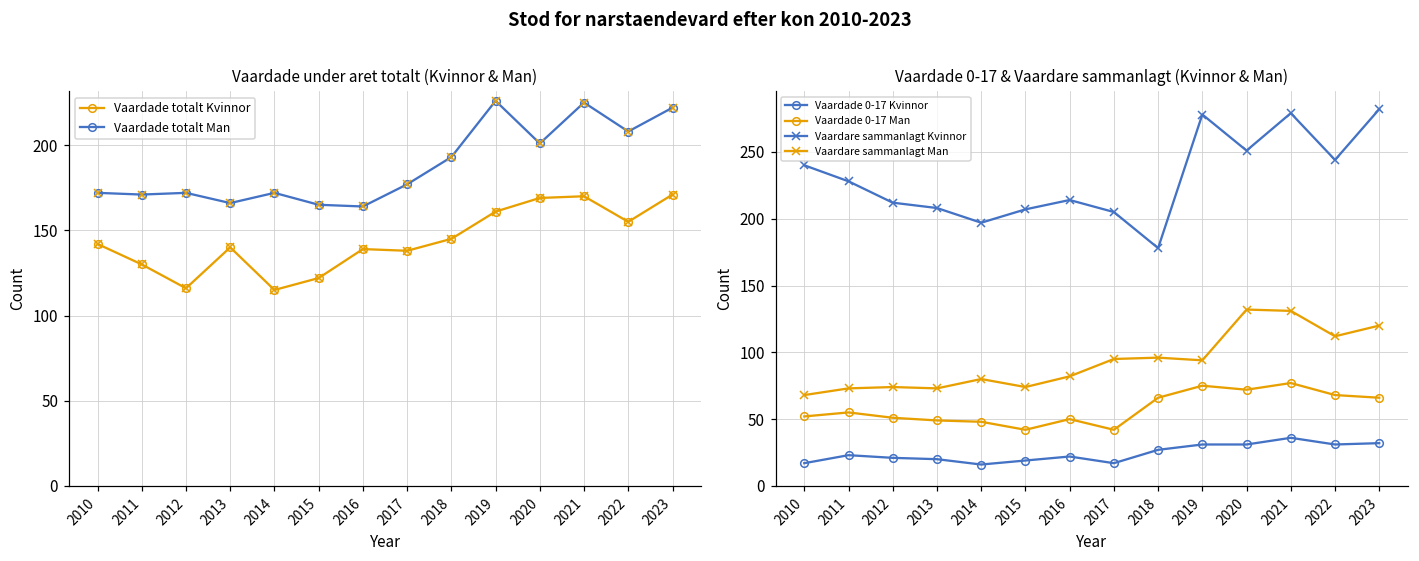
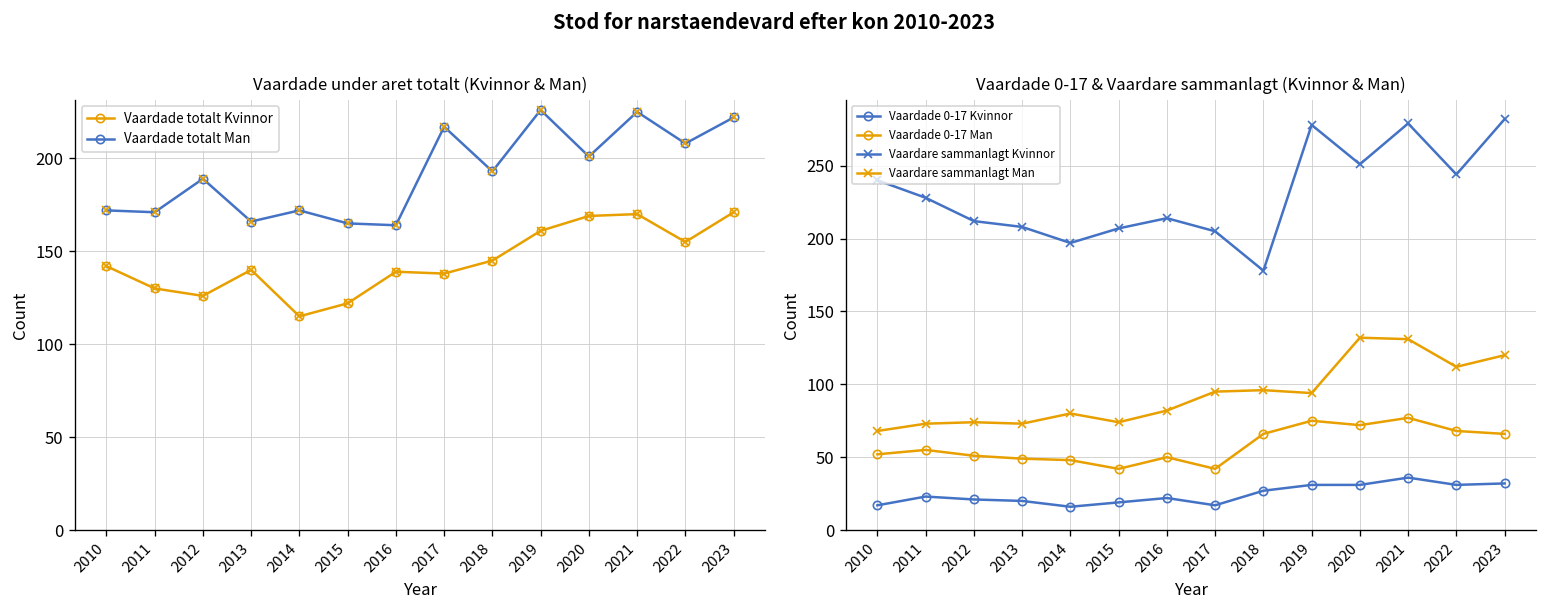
Vaardade under aret totalt (Kvinnor & Man), Vaardade totalt Kvinnor, 2012: 116 -> 126
Vaardade under aret totalt (Kvinnor & Man), Vaardade totalt Man, 2012: 172 -> 189
Vaardade under aret totalt (Kvinnor & Man), Vaardade totalt Man, 2017: 177 -> 217
